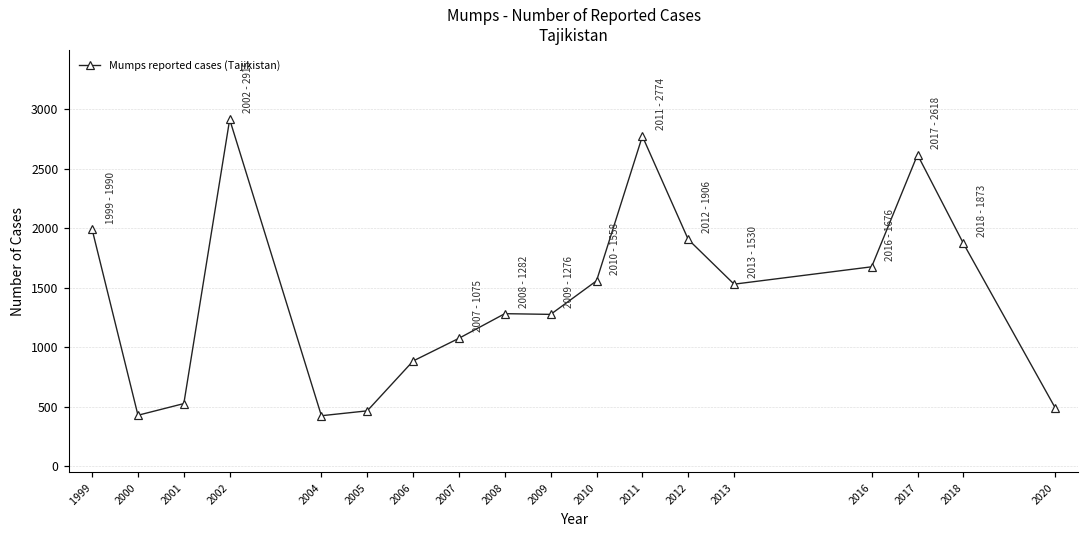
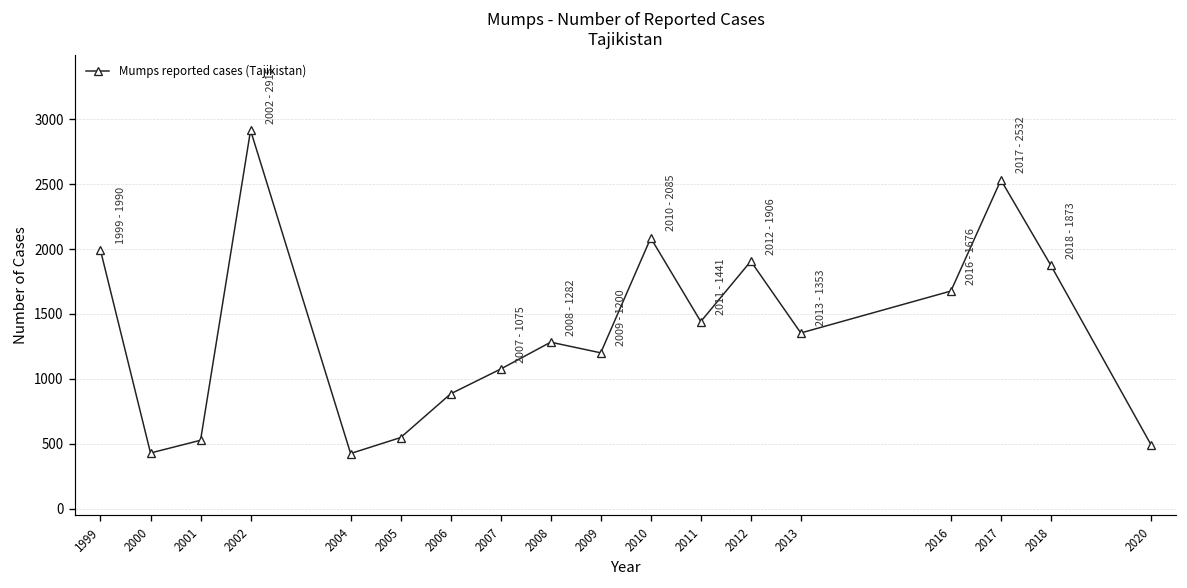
2005: 470 -> 550
2009: 1276 -> 1200
2010: 1558 -> 2085
2011: 2774 -> 1441
2013: 1530 -> 1353
2017: 2618 -> 2532
